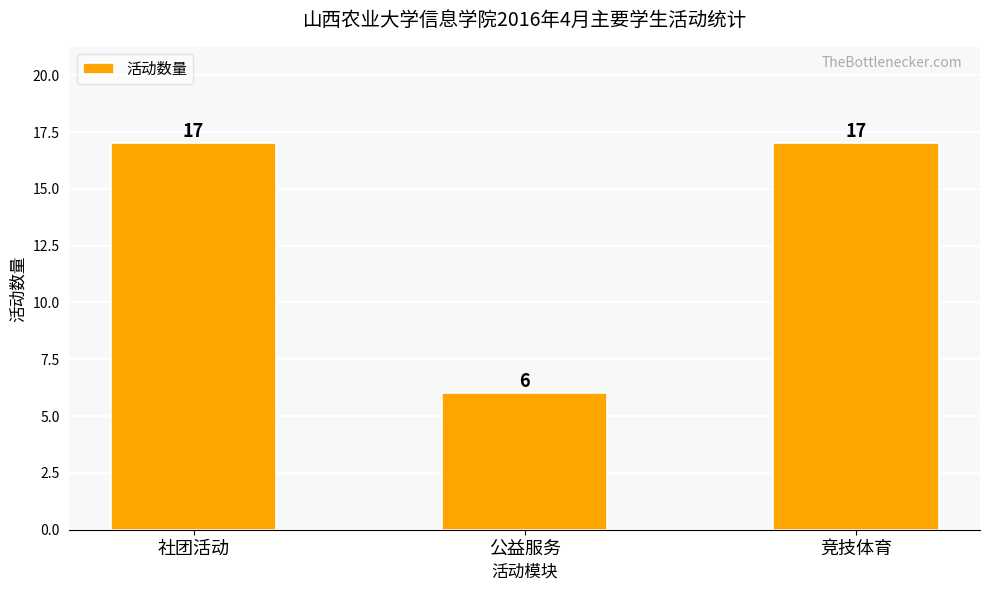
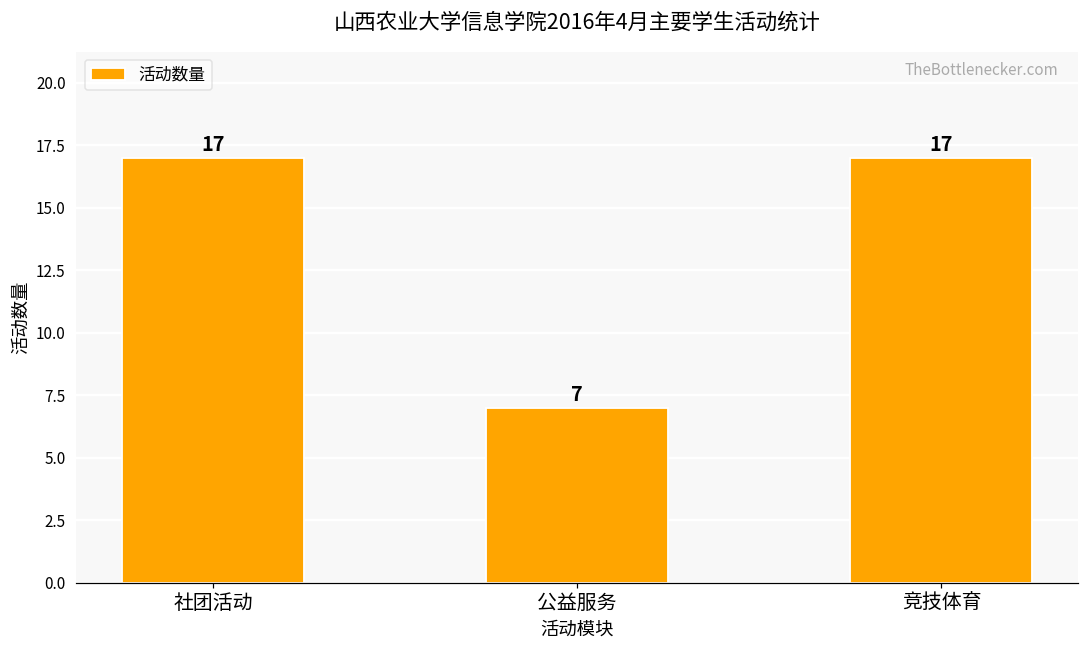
公益服务: 6 -> 7
